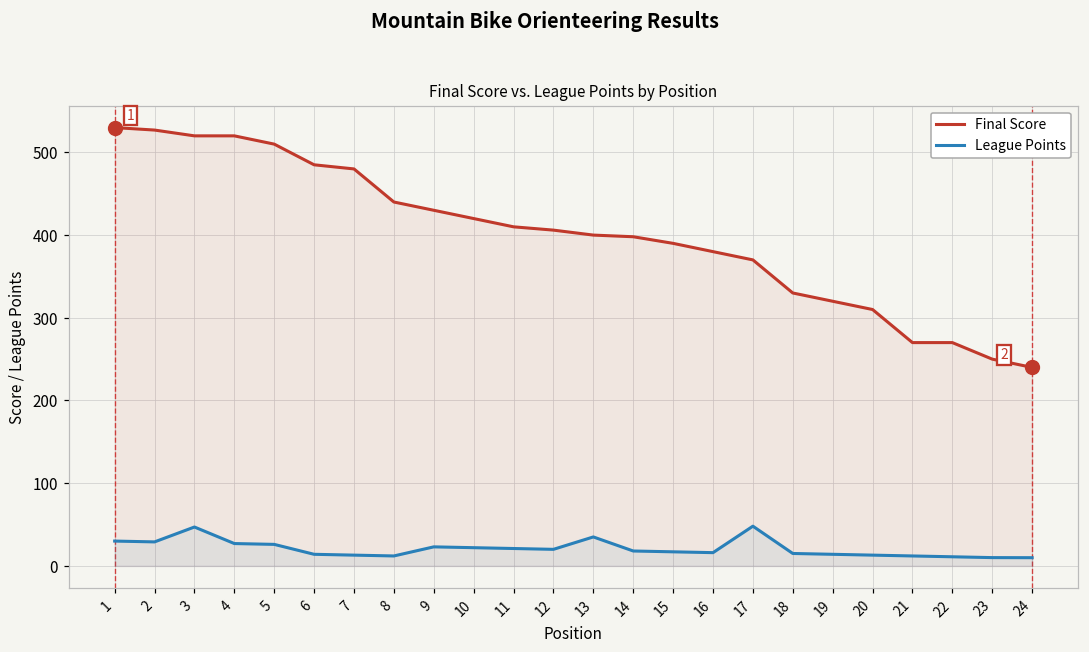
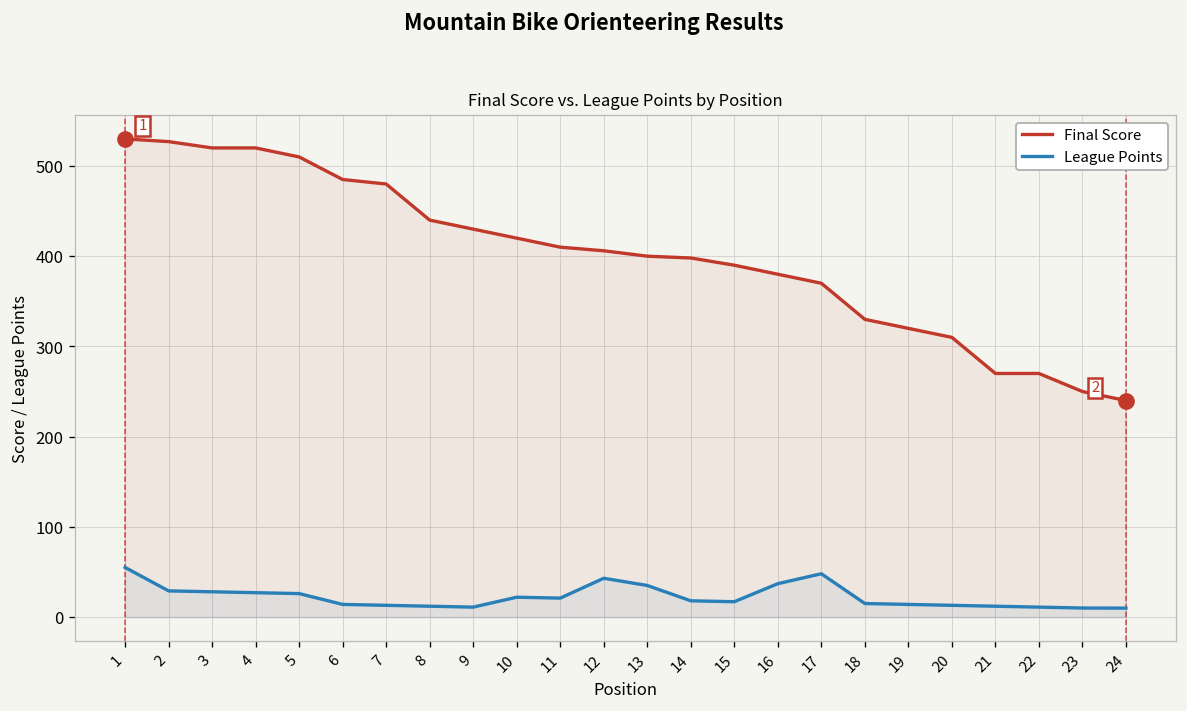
League Points, 1: 30 -> 60
League Points, 3: 50 -> 30
League Points, 9: 20 -> 10
League Points, 12: 20 -> 40
League Points, 16: 20 -> 40
